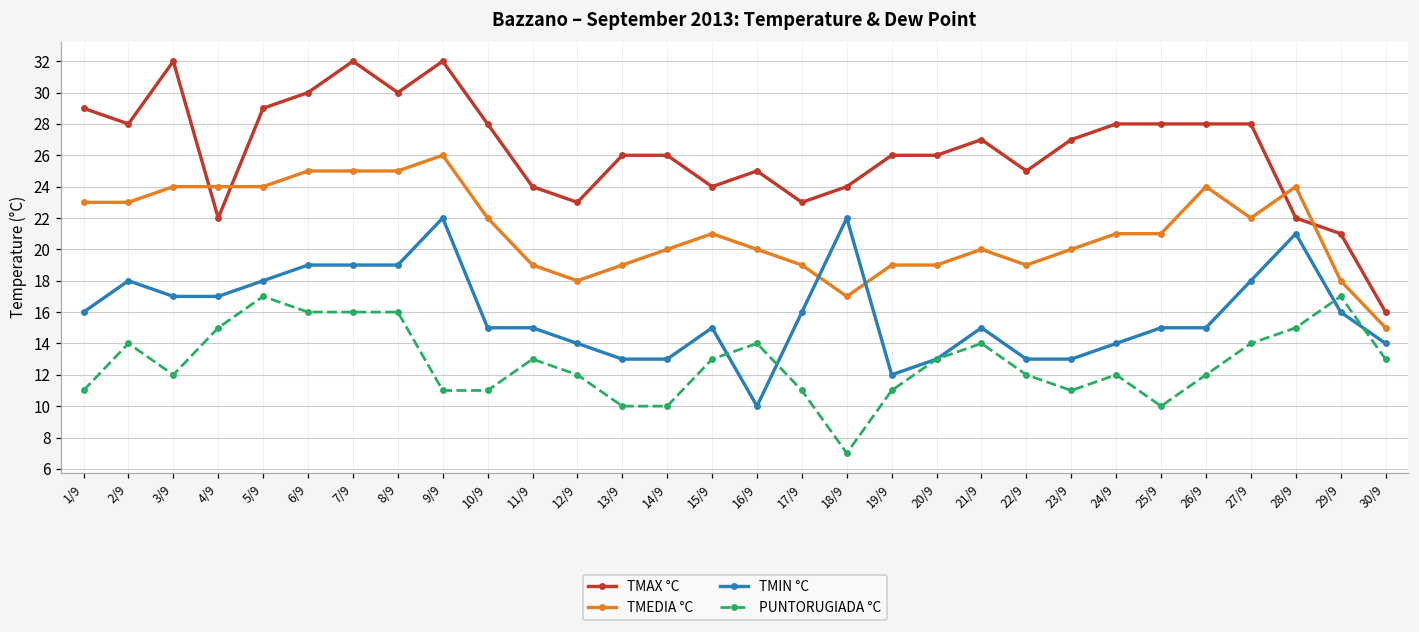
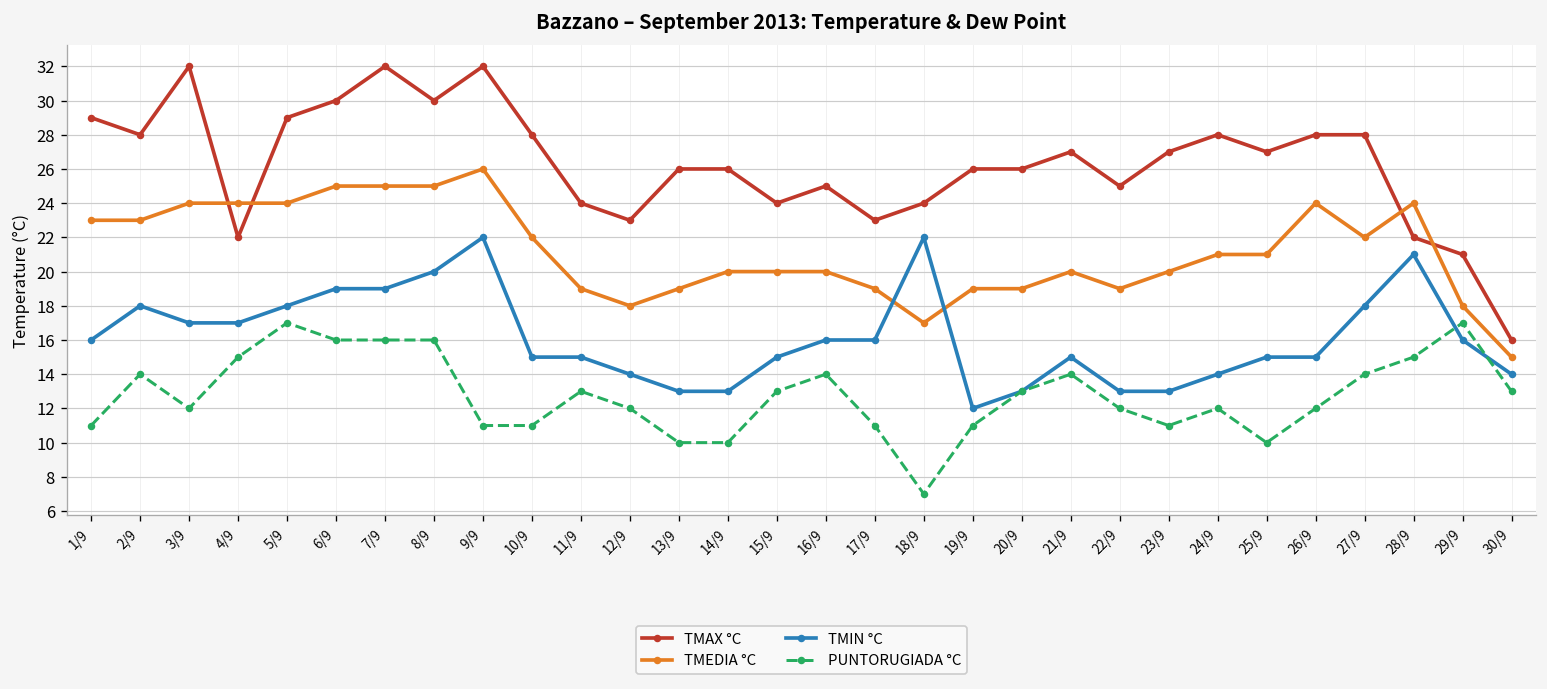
TMIN °C, 8/9: 19 -> 20
TMEDIA °C, 15/9: 21 -> 20
TMIN °C, 16/9: 10 -> 16
TMAX °C, 25/9: 28 -> 27
